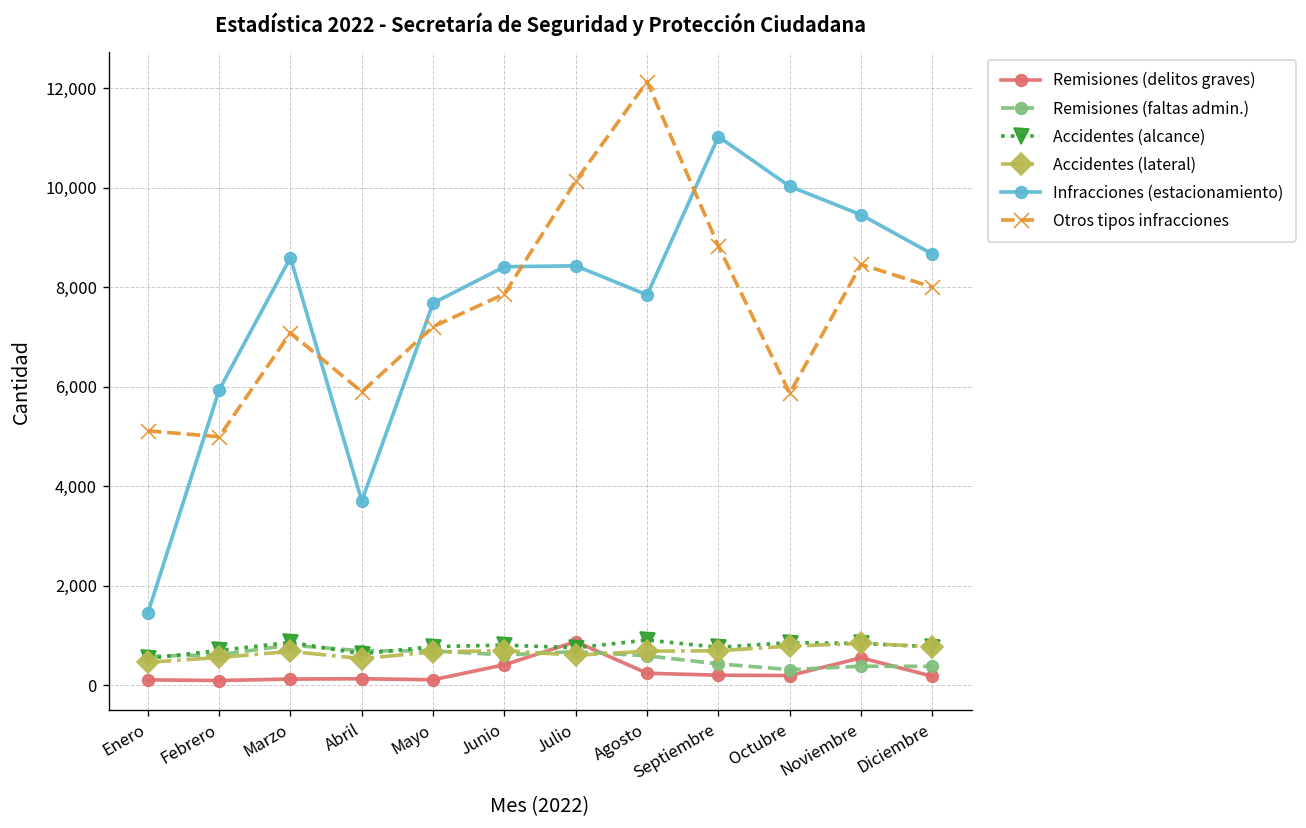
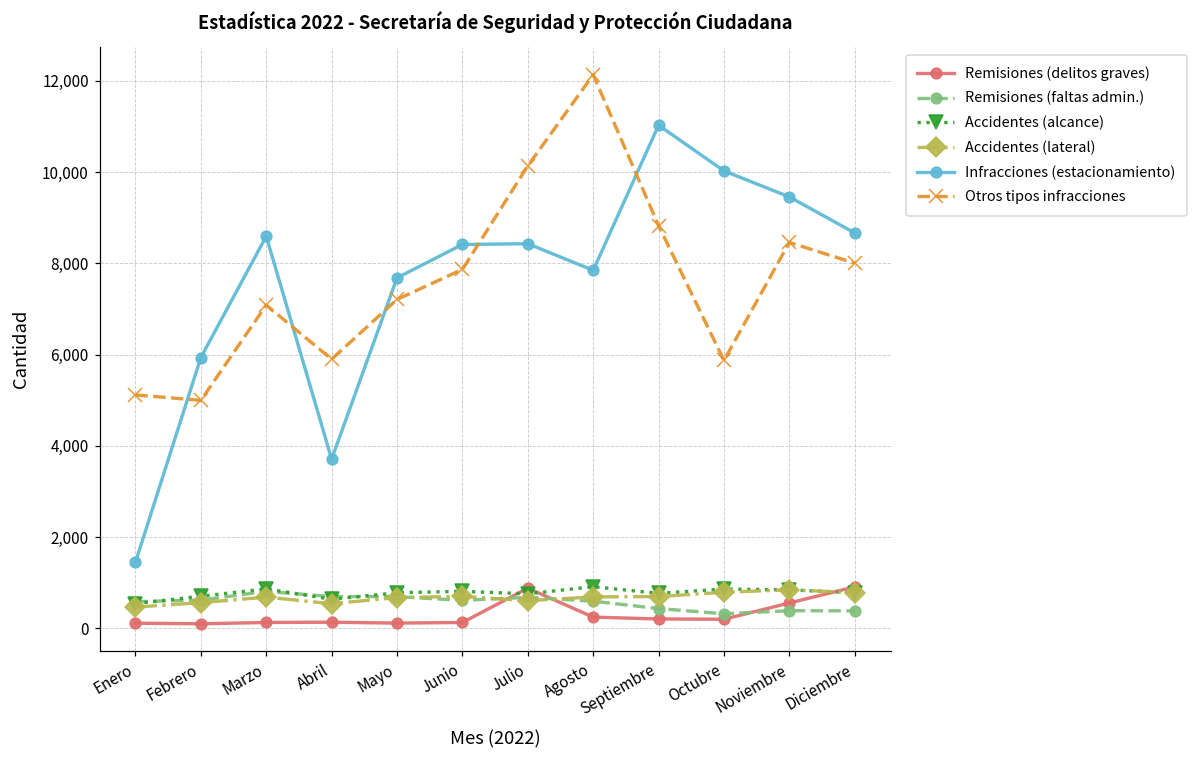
Remisiones (delitos graves), Junio: 400 -> 100
Remisiones (delitos graves), Diciembre: 200 -> 900
